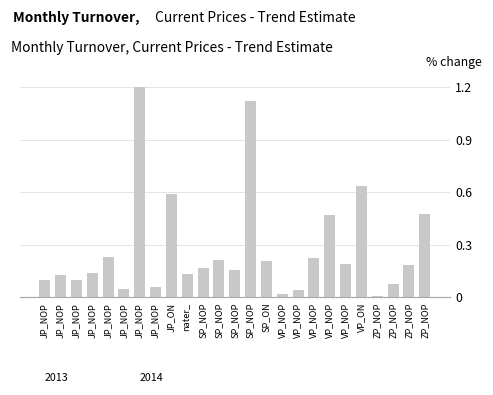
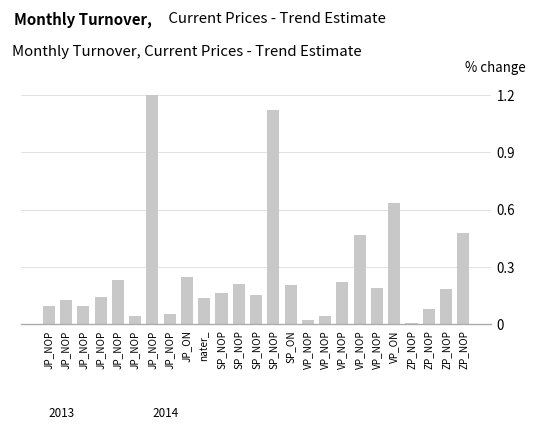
JP_ON: 0.59 -> 0.25
